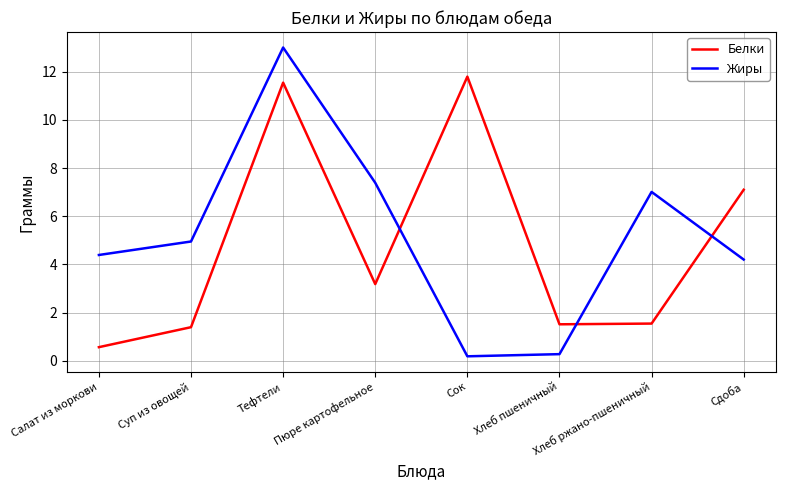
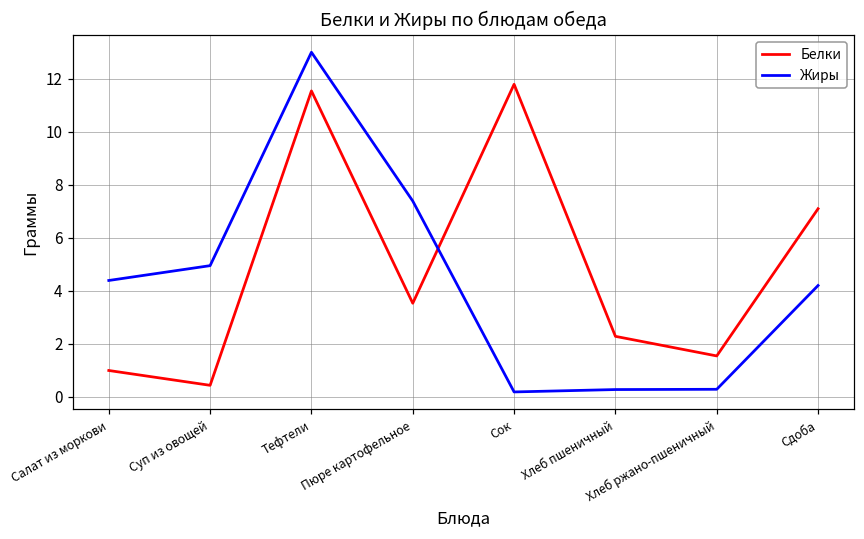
Белки, Салат из моркови: 0.6 -> 1.0
Белки, Суп из овощей: 1.4 -> 0.4
Белки, Пюре картофельное: 3.2 -> 3.5
Белки, Хлеб пшеничный: 1.5 -> 2.3
Жиры, Хлеб ржано-пшеничный: 7.0 -> 0.3
